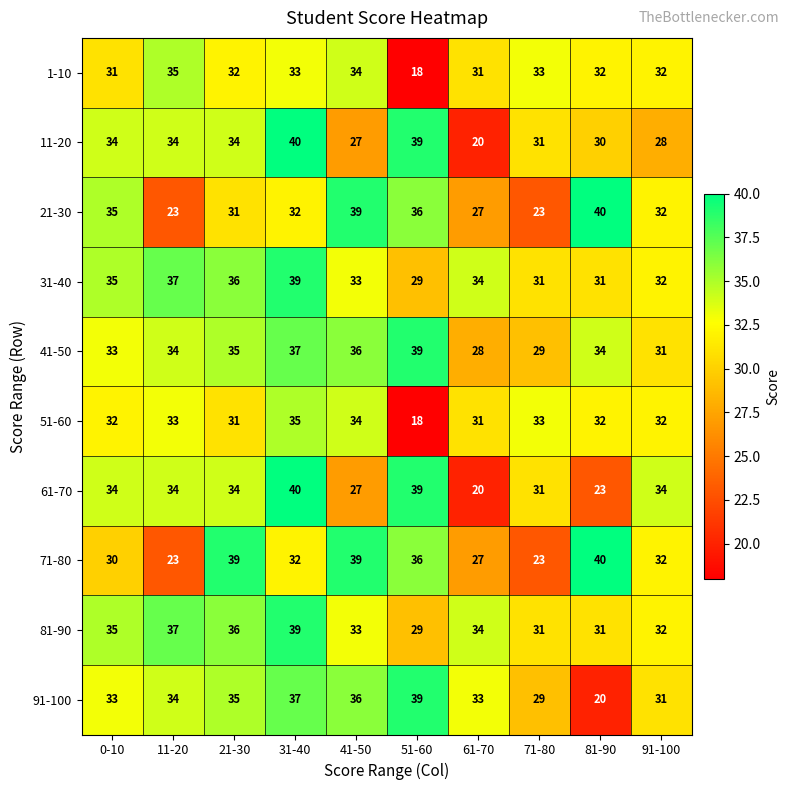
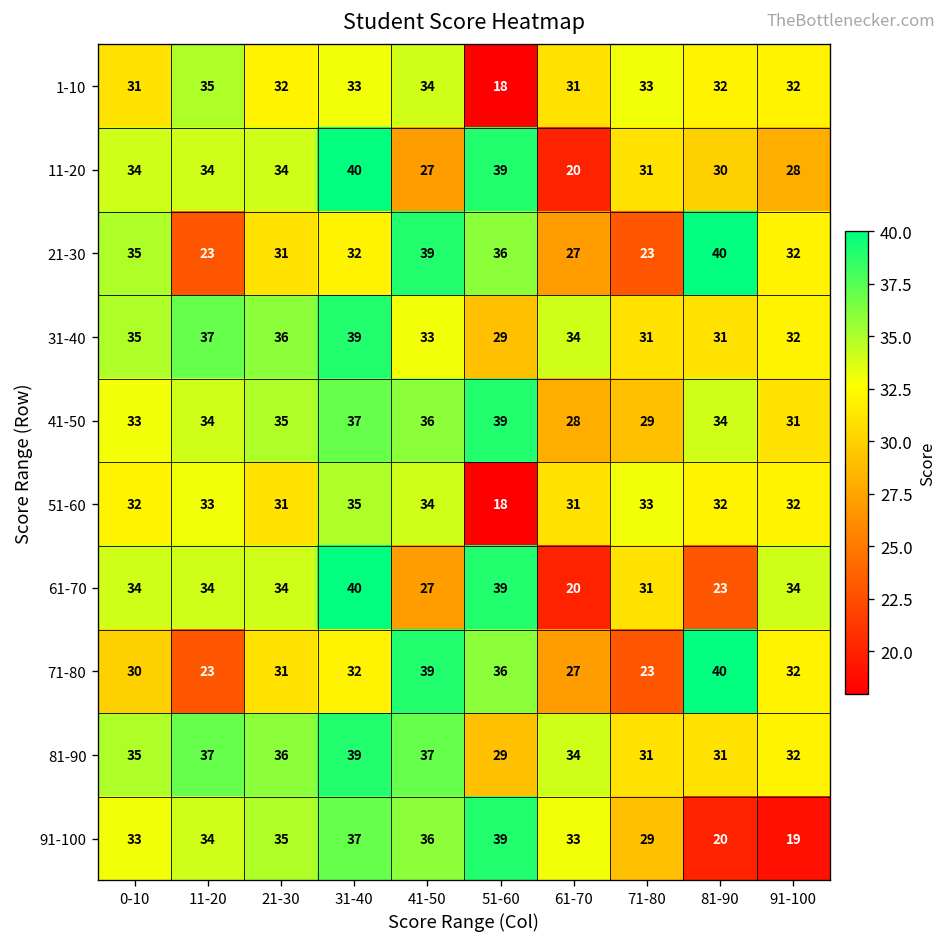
71-80, 21-30: 39 -> 31
81-90, 41-50: 33 -> 37
91-100, 91-100: 31 -> 19
